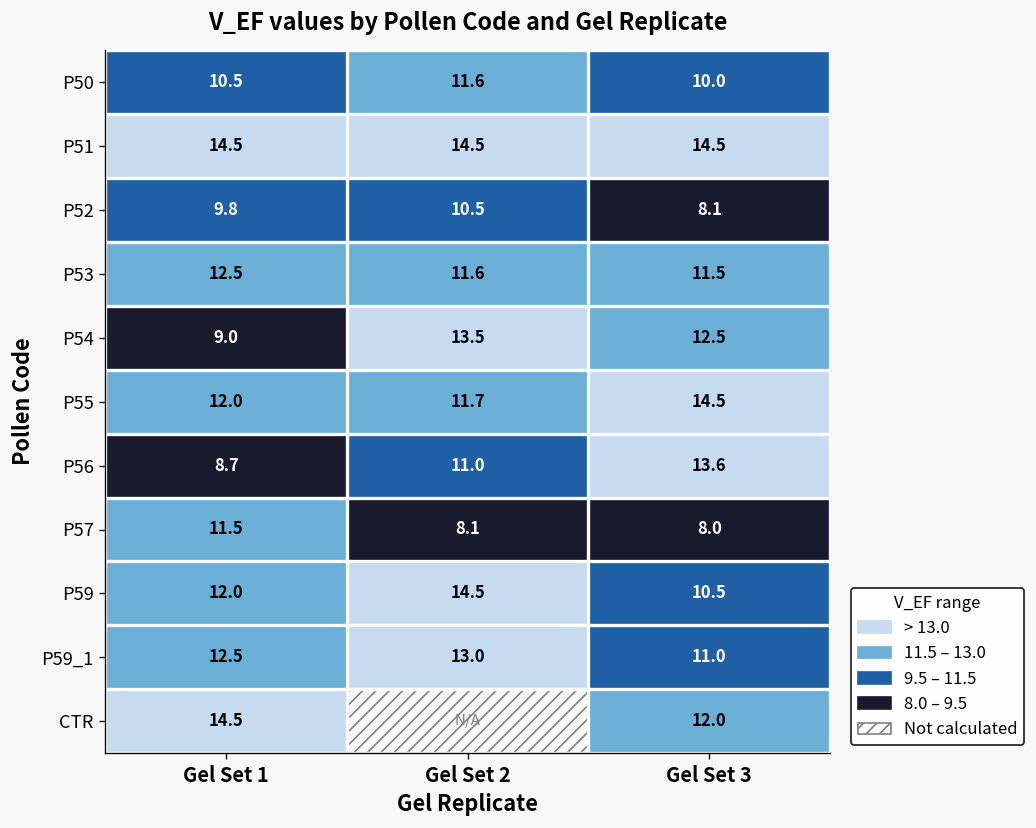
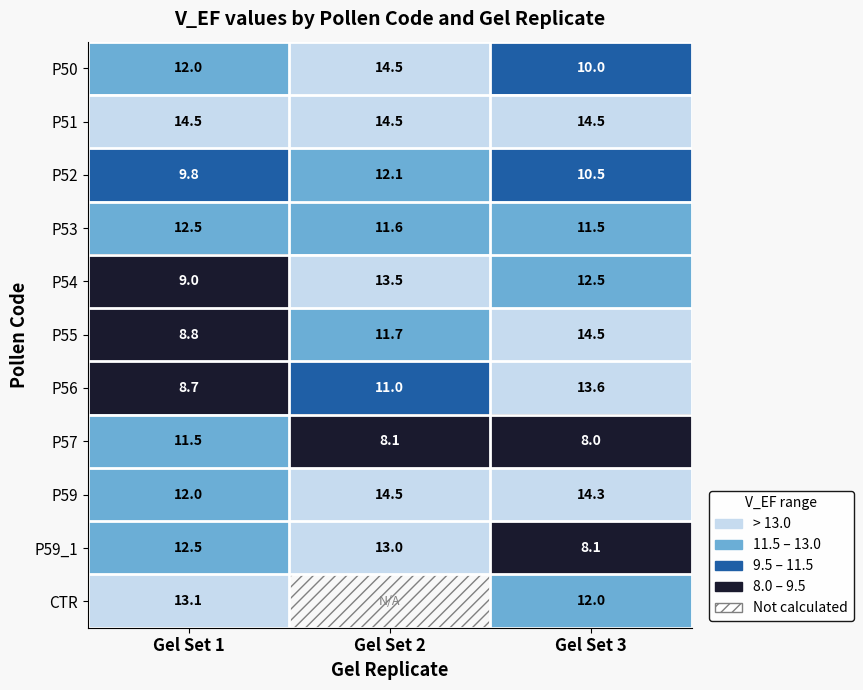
P50, Gel Set 1: 10.5 -> 12.0
P50, Gel Set 2: 11.6 -> 14.5
P52, Gel Set 2: 10.5 -> 12.1
P52, Gel Set 3: 8.1 -> 10.5
P55, Gel Set 1: 12.0 -> 8.8
P59, Gel Set 3: 10.5 -> 14.3
P59_1, Gel Set 3: 11.0 -> 8.1
CTR, Gel Set 1: 14.5 -> 13.1
